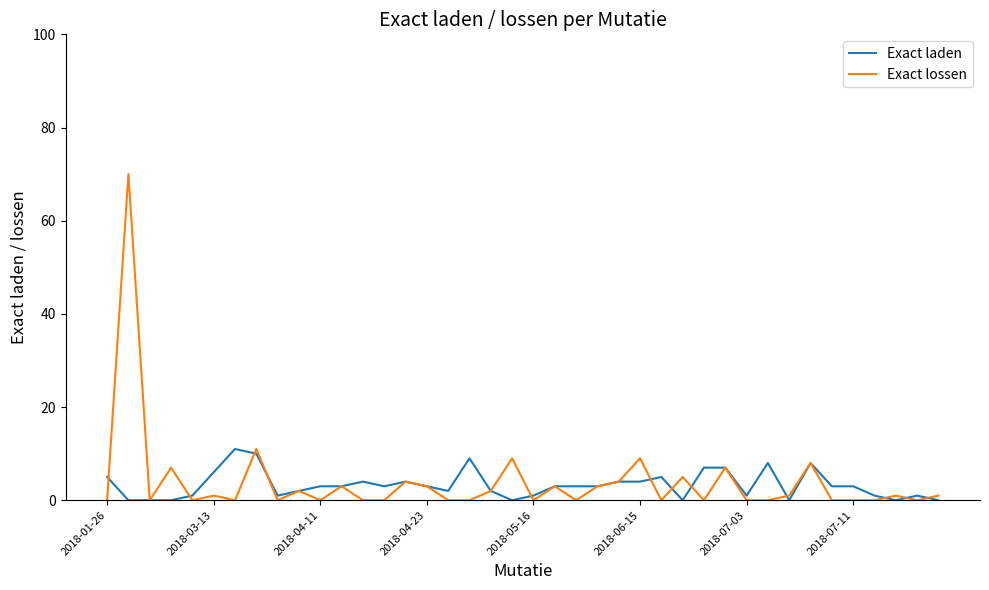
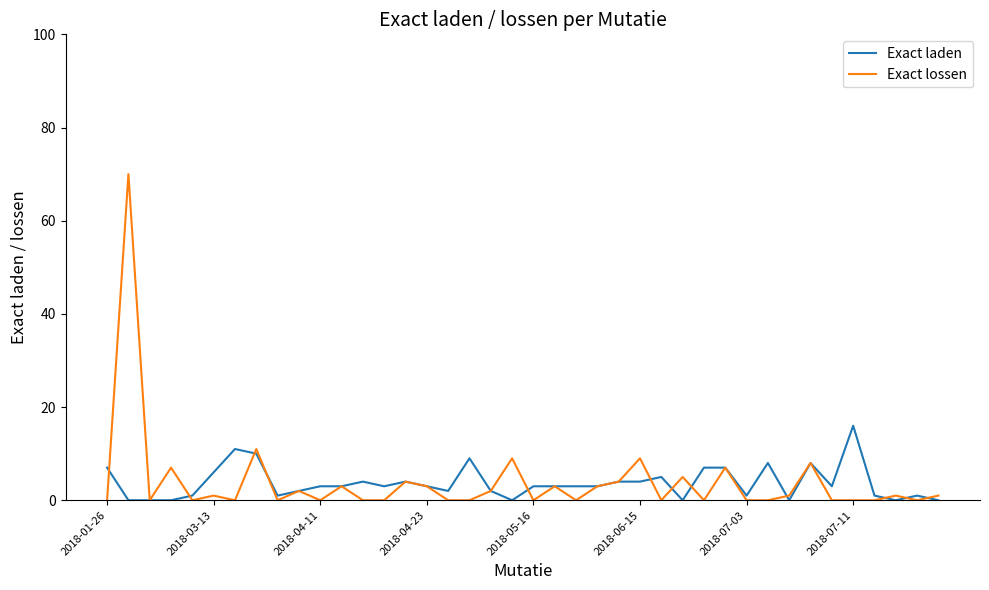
Exact laden, 2018-01-26: 5 -> 7
Exact laden, 2018-05-16: 1 -> 3
Exact laden, 2018-07-11: 3 -> 16
